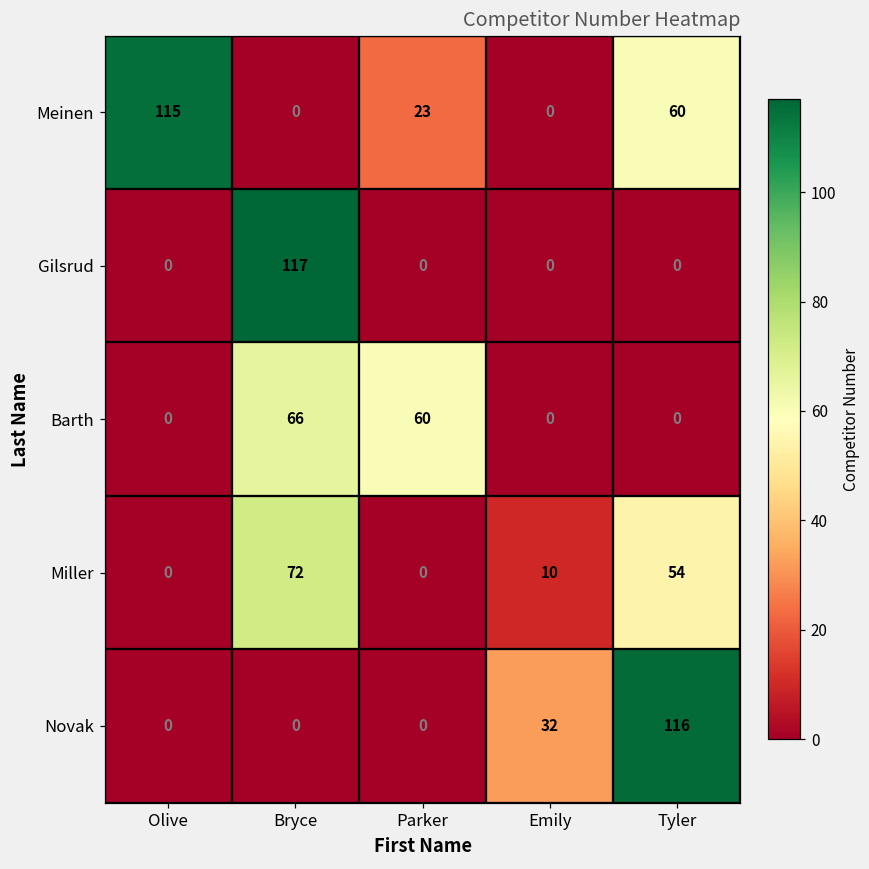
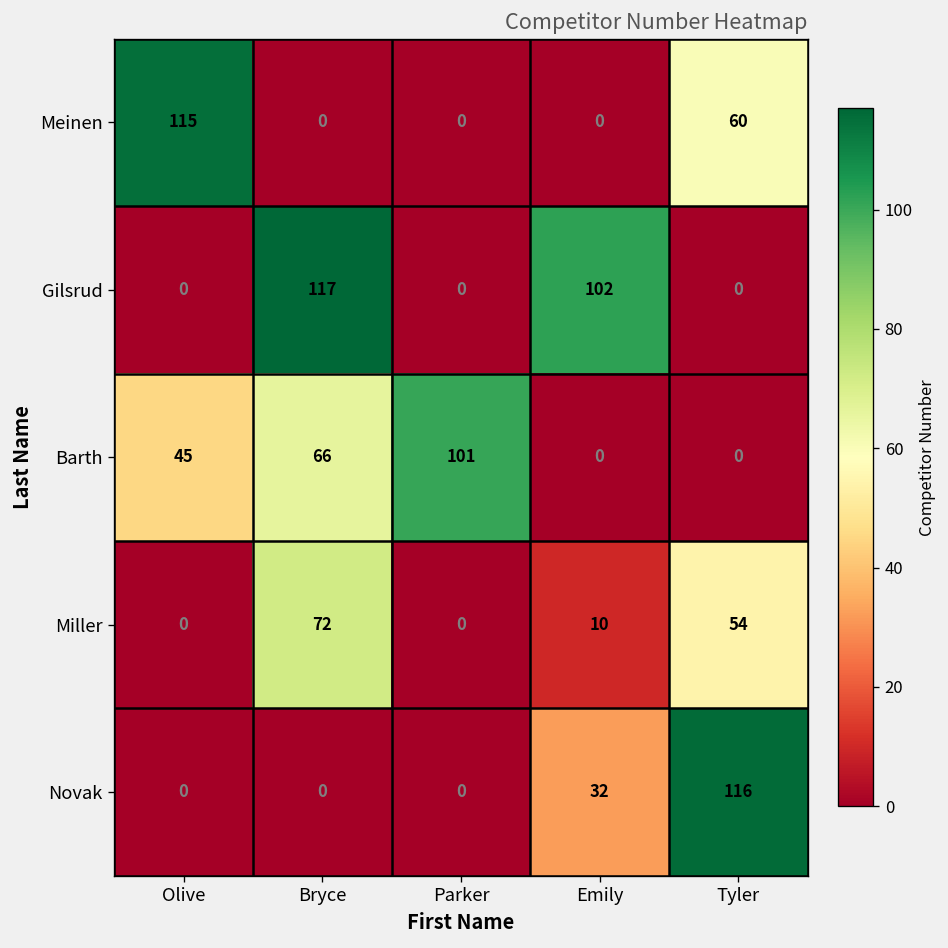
Meinen, Parker: 23 -> 0
Gilsrud, Emily: 0 -> 102
Barth, Olive: 0 -> 45
Barth, Parker: 60 -> 101
